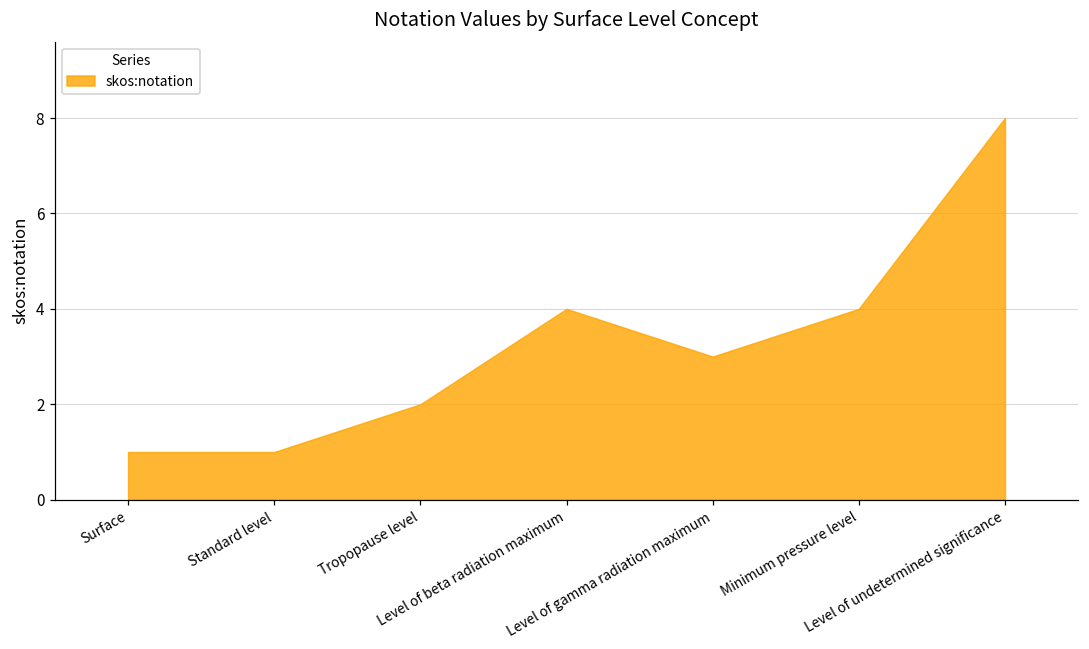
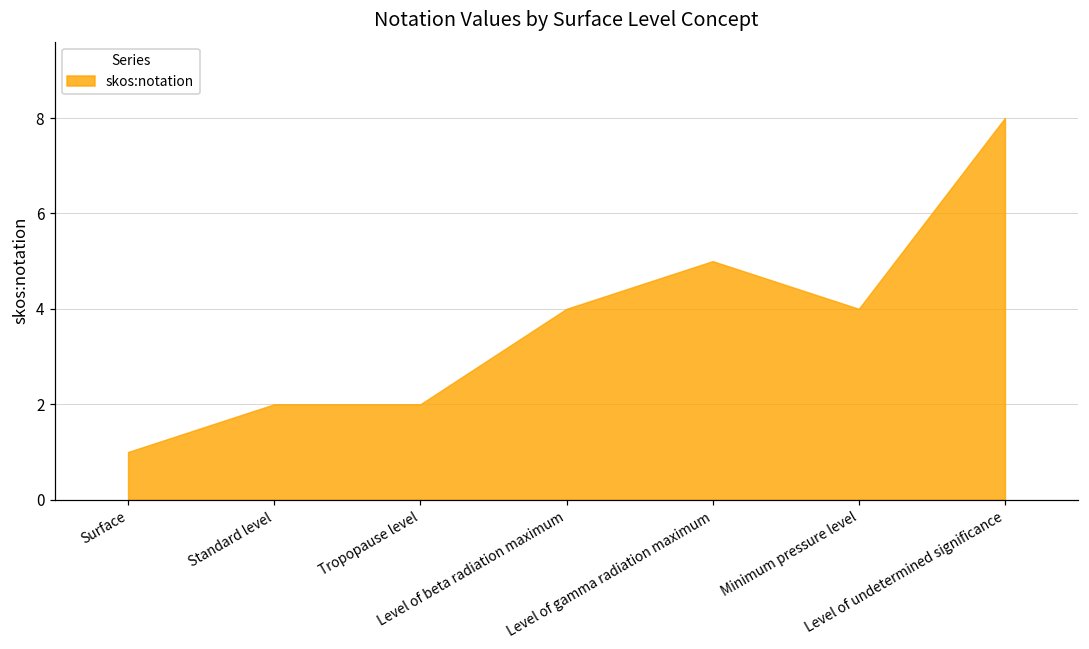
Standard level: 1 -> 2
Level of gamma radiation maximum: 3 -> 5
